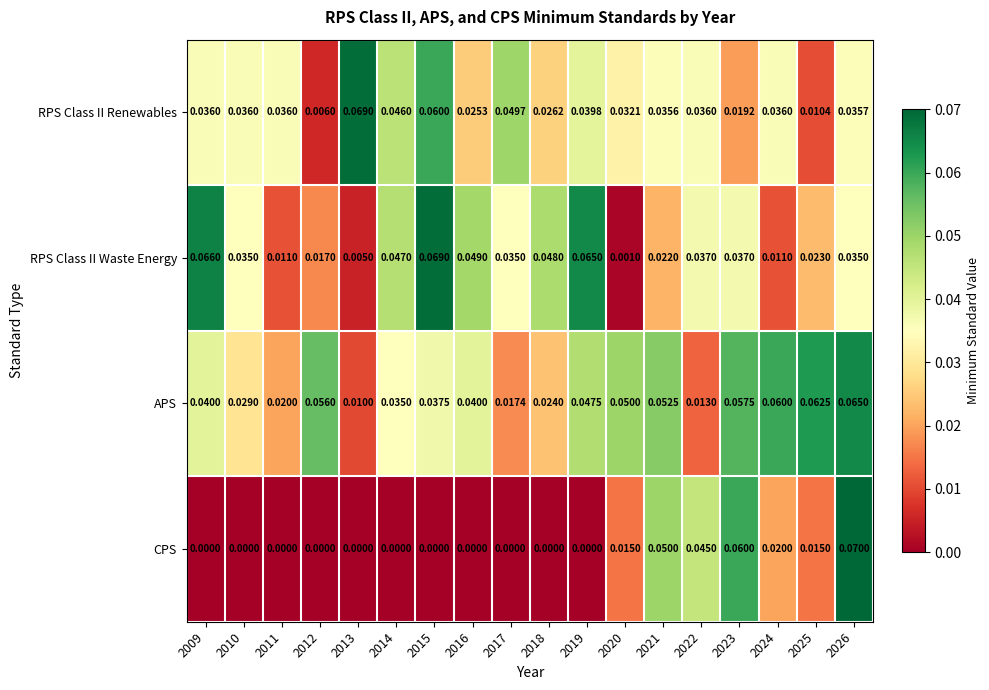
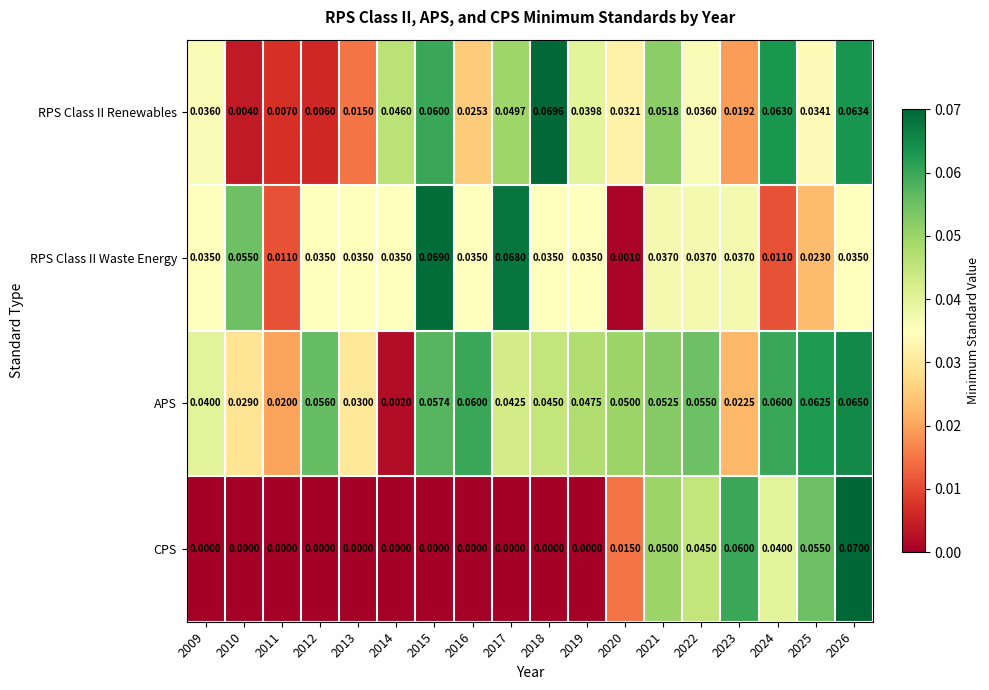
RPS Class II Renewables, 2010: 0.0360 -> 0.0040
RPS Class II Renewables, 2011: 0.0360 -> 0.0070
RPS Class II Renewables, 2013: 0.0690 -> 0.0150
RPS Class II Renewables, 2018: 0.0262 -> 0.0696
RPS Class II Renewables, 2021: 0.0356 -> 0.0518
RPS Class II Renewables, 2024: 0.0360 -> 0.0630
RPS Class II Renewables, 2025: 0.0104 -> 0.0341
RPS Class II Renewables, 2026: 0.0357 -> 0.0634
RPS Class II Waste Energy, 2009: 0.0660 -> 0.0350
RPS Class II Waste Energy, 2010: 0.0350 -> 0.0550
RPS Class II Waste Energy, 2012: 0.0170 -> 0.0350
RPS Class II Waste Energy, 2013: 0.0050 -> 0.0350
RPS Class II Waste Energy, 2014: 0.0470 -> 0.0350
RPS Class II Waste Energy, 2016: 0.0490 -> 0.0350
RPS Class II Waste Energy, 2017: 0.0350 -> 0.0680
RPS Class II Waste Energy, 2018: 0.0480 -> 0.0350
RPS Class II Waste Energy, 2019: 0.0650 -> 0.0350
RPS Class II Waste Energy, 2021: 0.0220 -> 0.0370
APS, 2013: 0.0100 -> 0.0300
APS, 2014: 0.0350 -> 0.0020
APS, 2015: 0.0375 -> 0.0574
APS, 2016: 0.0400 -> 0.0600
APS, 2017: 0.0174 -> 0.0425
APS, 2018: 0.0240 -> 0.0450
APS, 2022: 0.0130 -> 0.0550
APS, 2023: 0.0575 -> 0.0225
CPS, 2024: 0.0200 -> 0.0400
CPS, 2025: 0.0150 -> 0.0550
